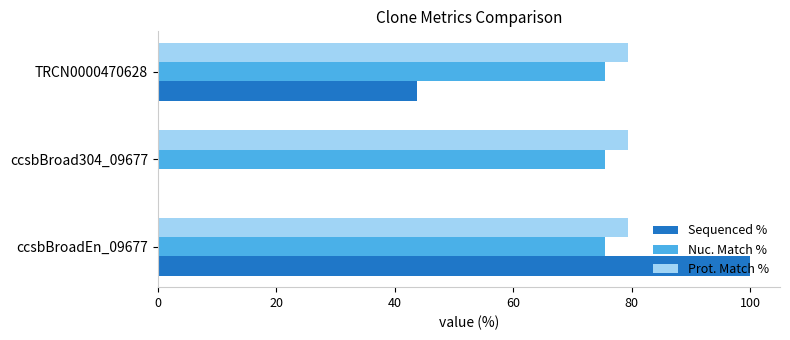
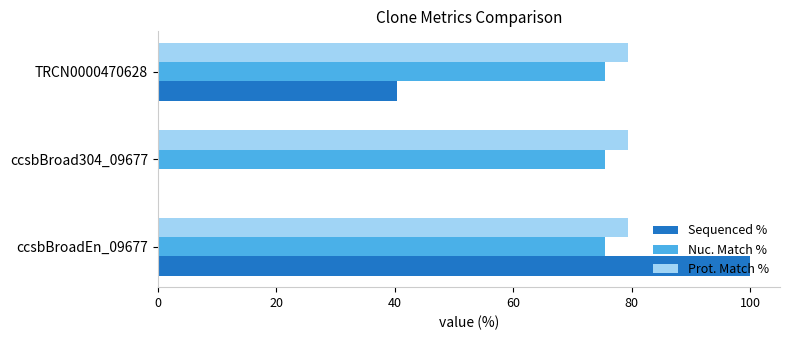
Sequenced %, TRCN0000470628: 44 -> 40
